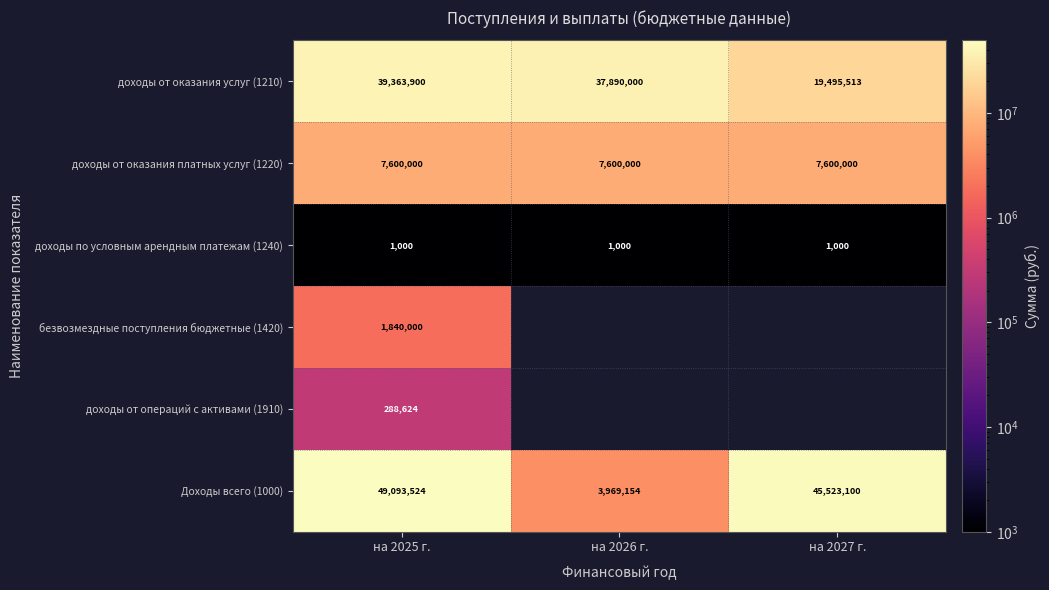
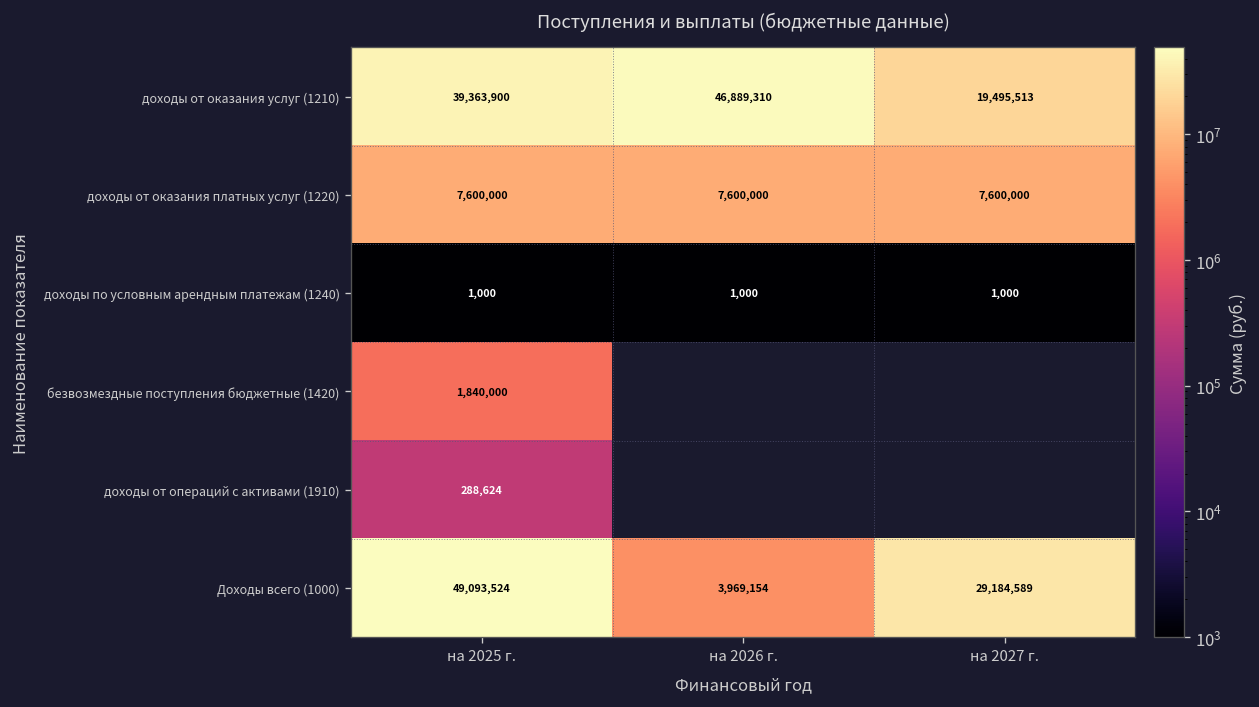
доходы от оказания услуг (1210), на 2026 г.: 37,890,000 -> 46,889,310
Доходы всего (1000), на 2027 г.: 45,523,100 -> 29,184,589
